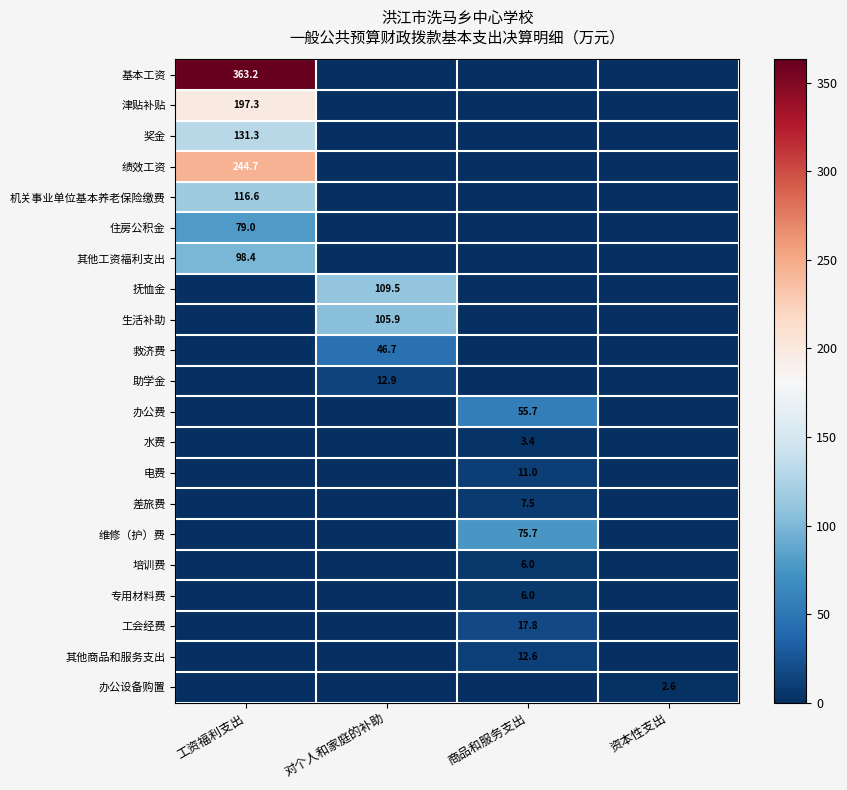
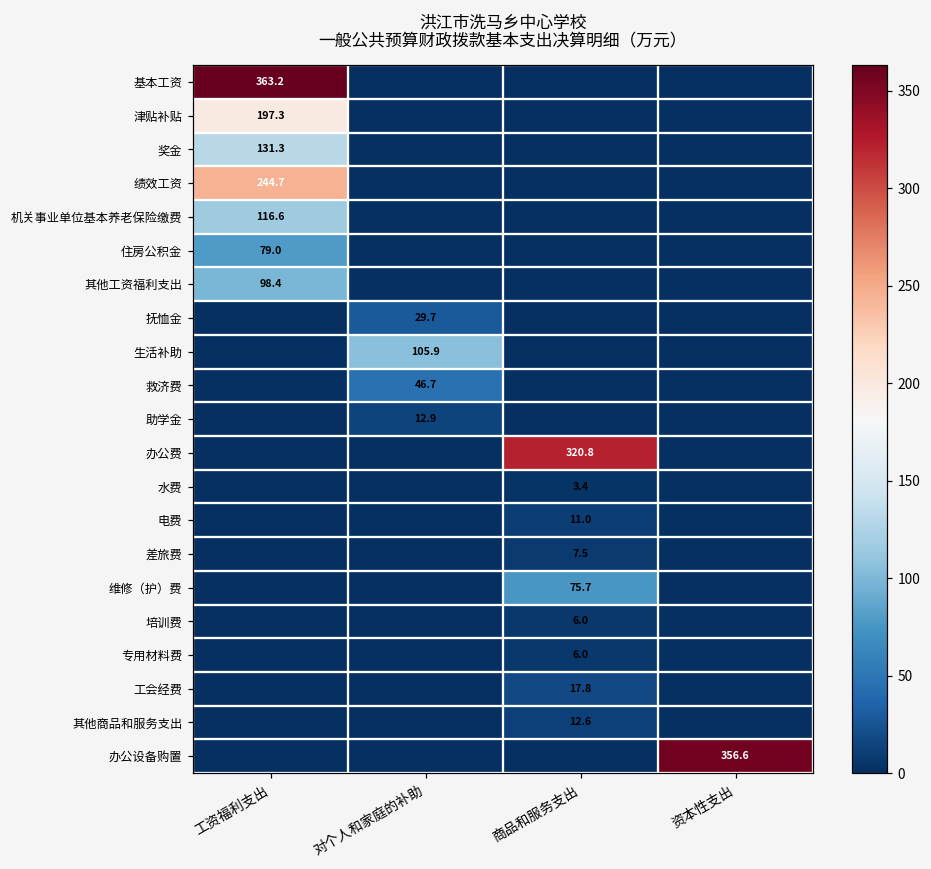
抚恤金, 对个人和家庭的补助: 109.5 -> 29.7
办公费, 商品和服务支出: 55.7 -> 320.8
办公设备购置, 资本性支出: 2.6 -> 356.6
